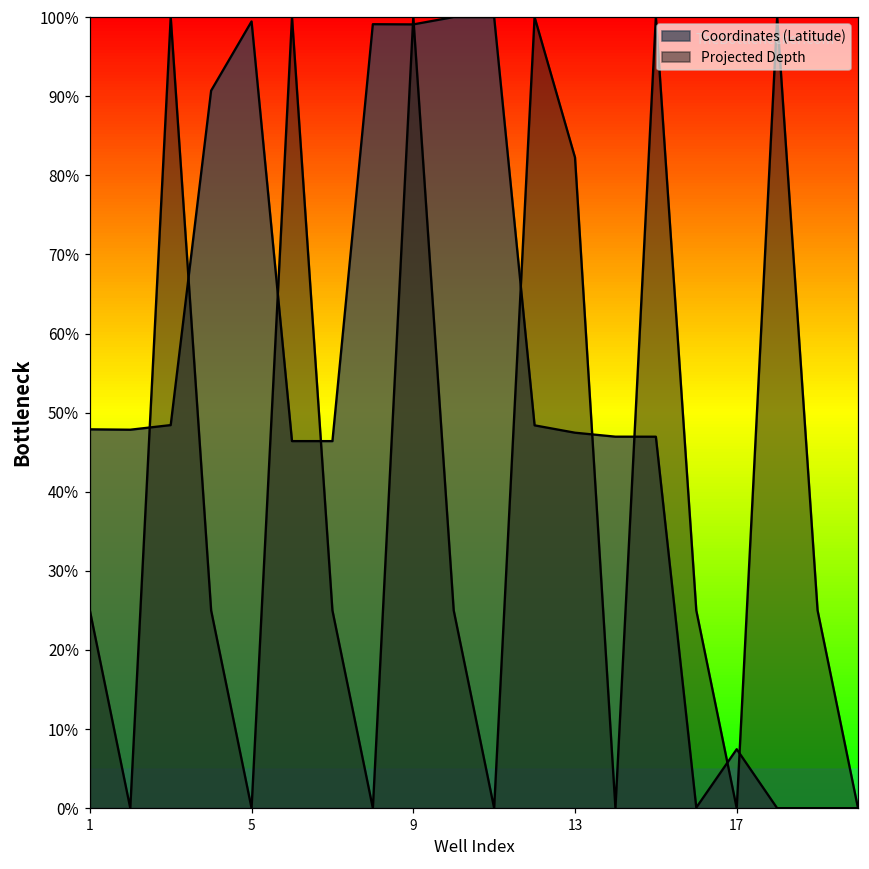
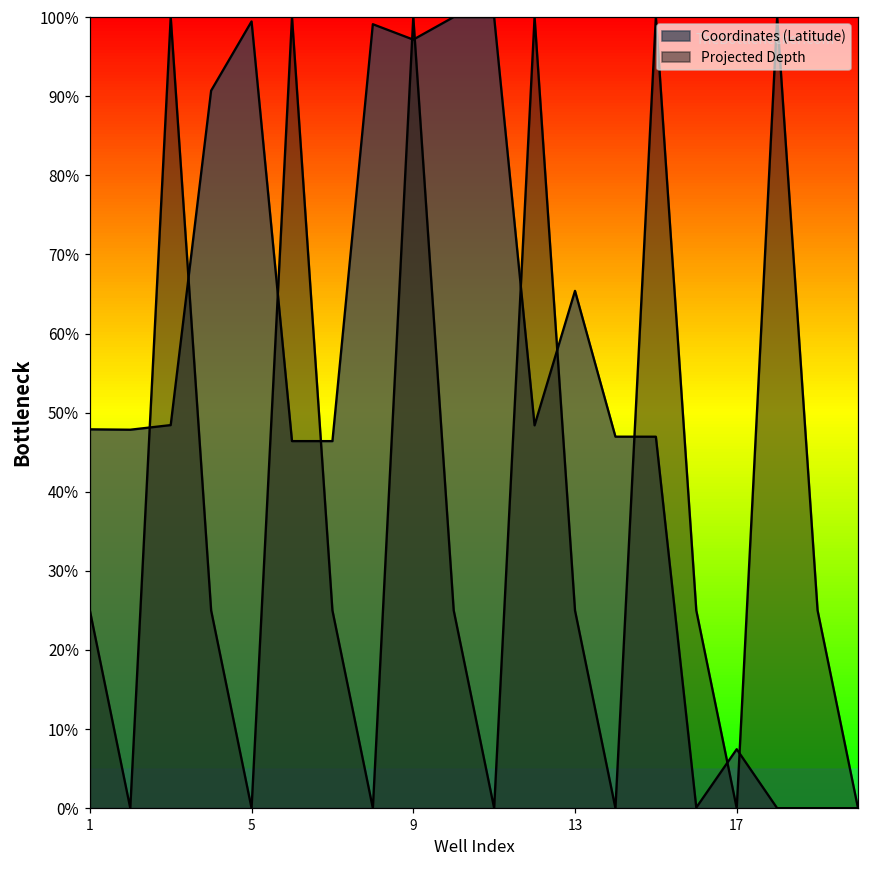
Coordinates (Latitude), 9: 99% -> 97%
Coordinates (Latitude), 13: 47% -> 65%
Projected Depth, 13: 82% -> 25%
